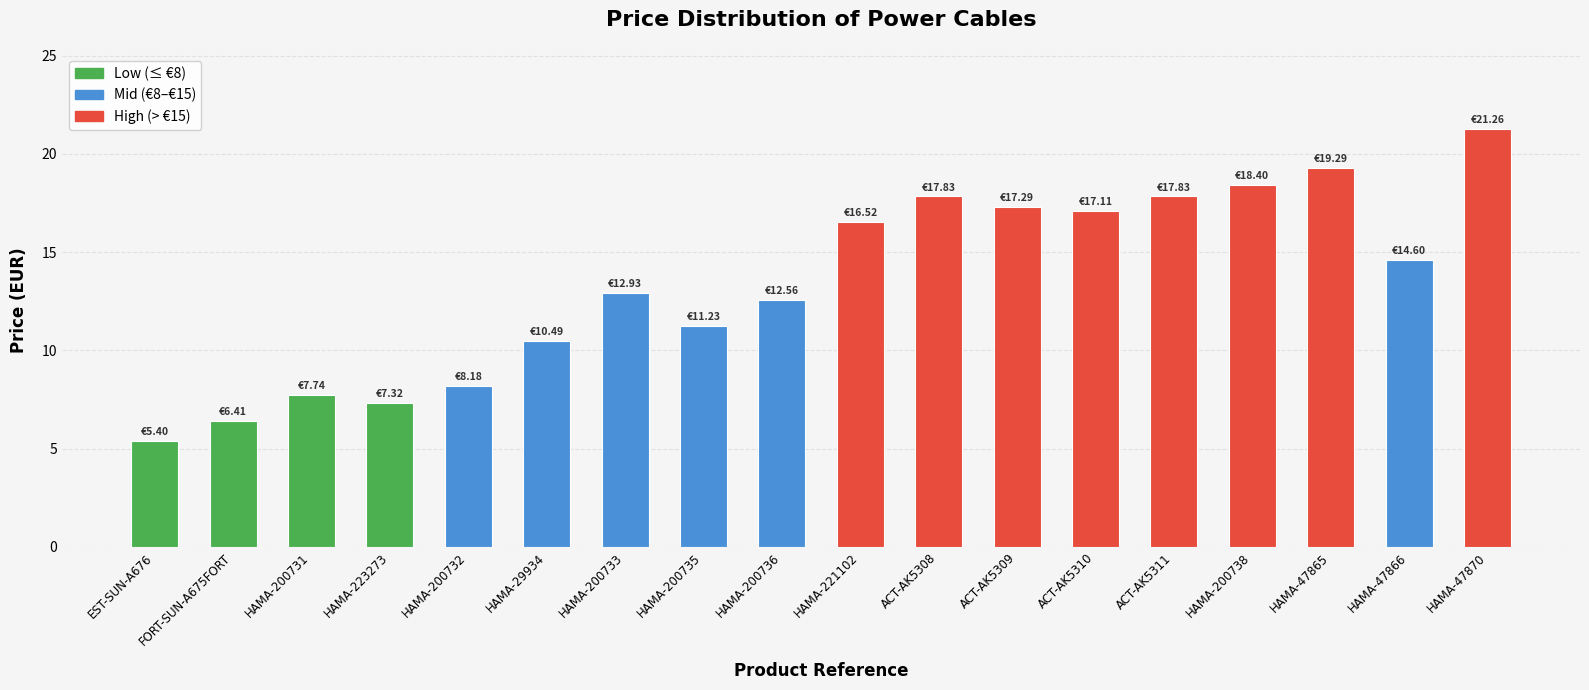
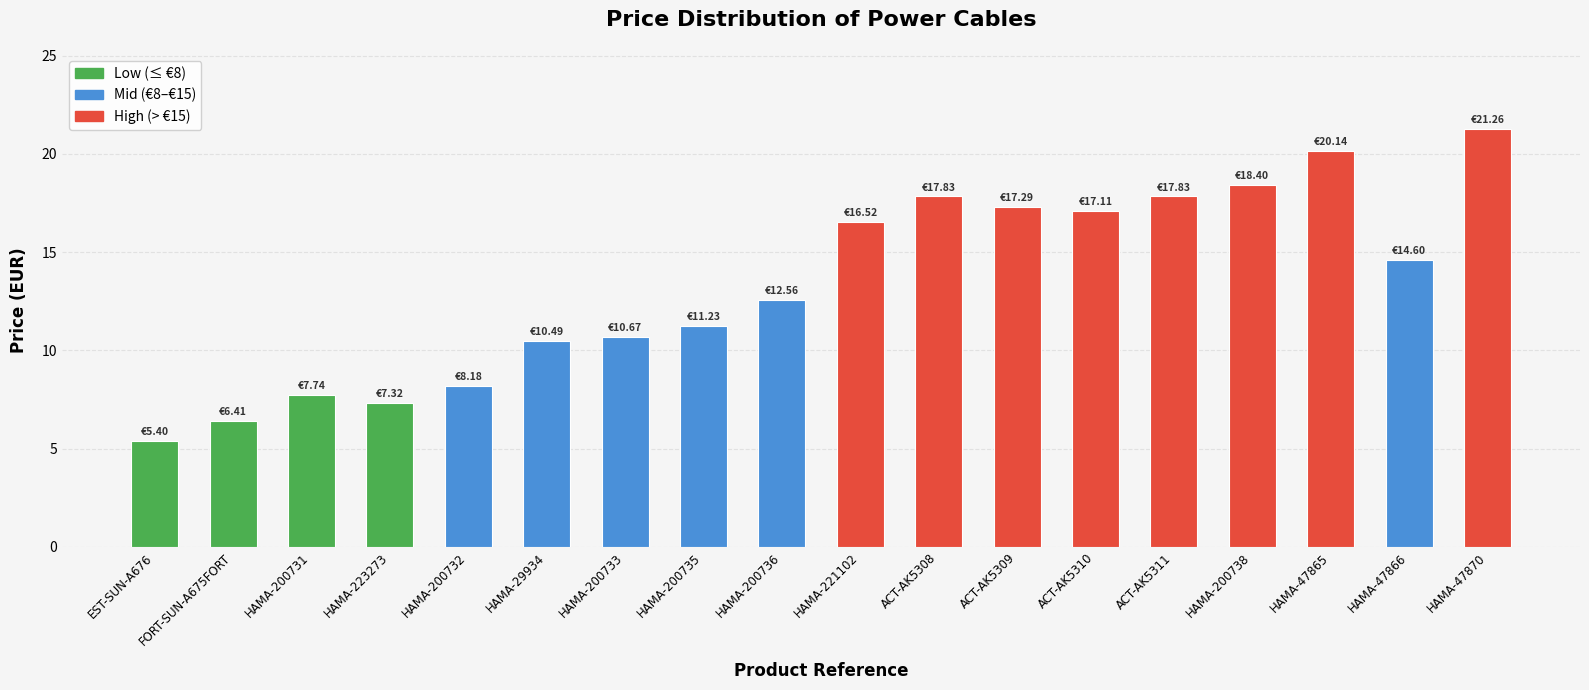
HAMA-200733: €12.93 -> €10.67
HAMA-47865: €19.29 -> €20.14
